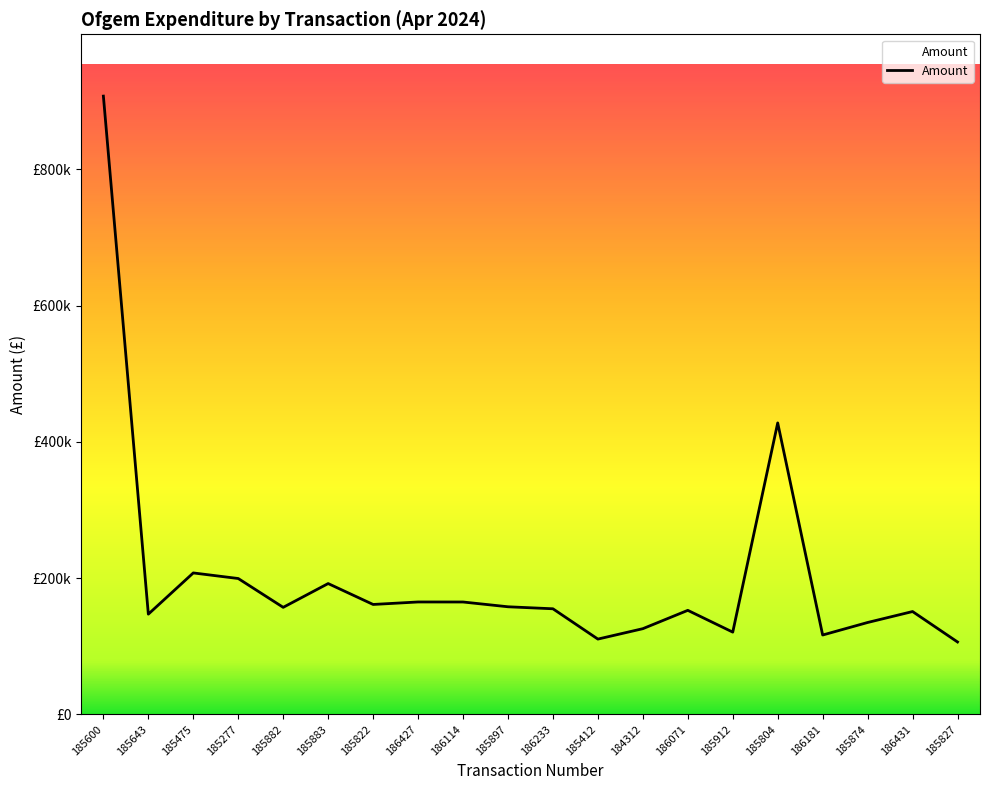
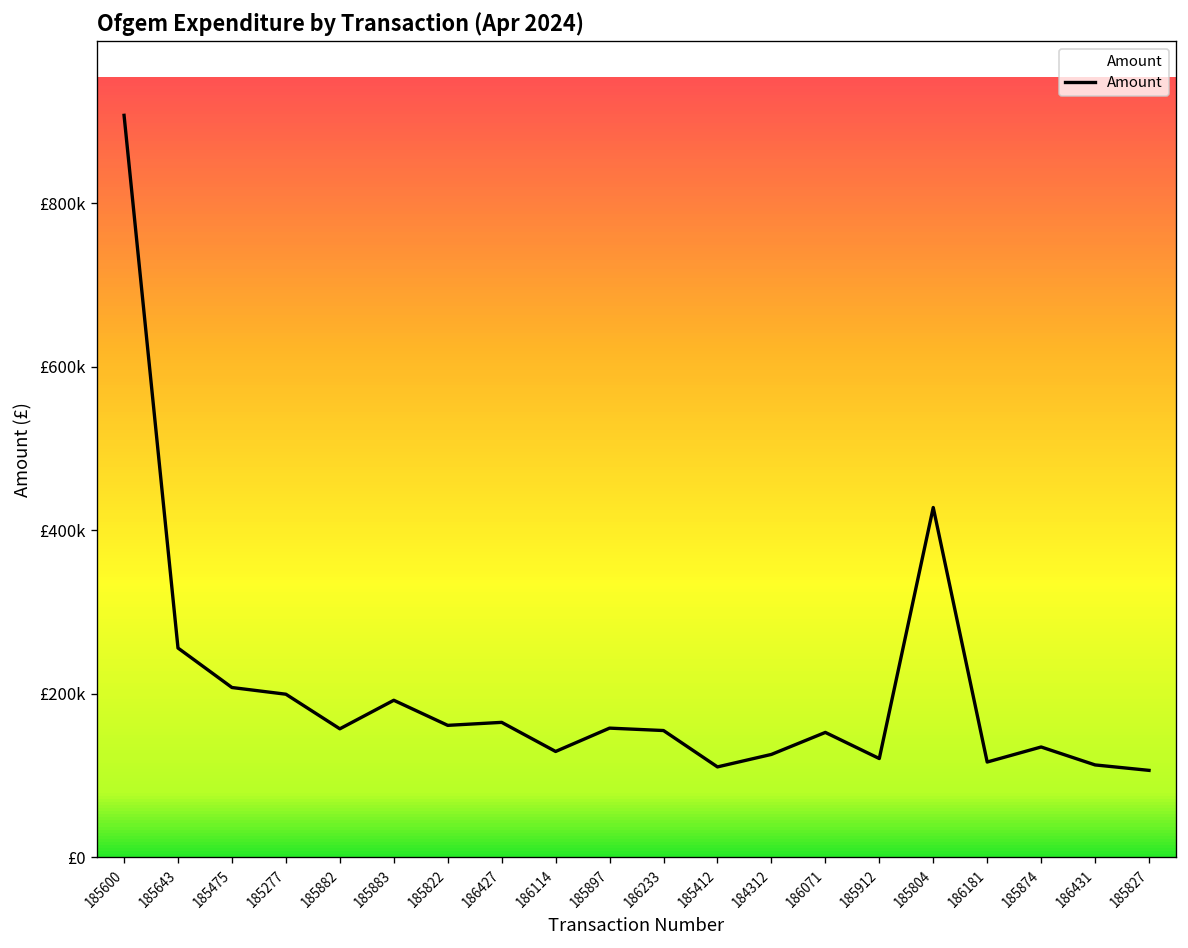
185643: £150000 -> £260000
186114: £160000 -> £130000
186431: £150000 -> £110000
